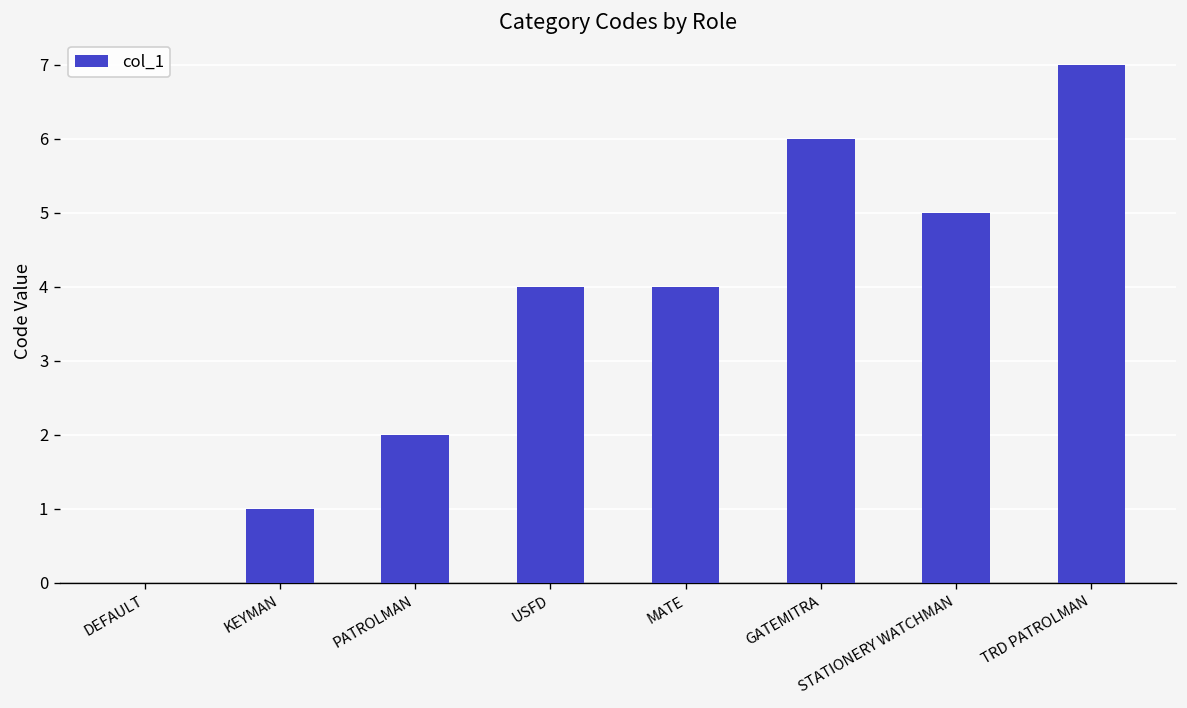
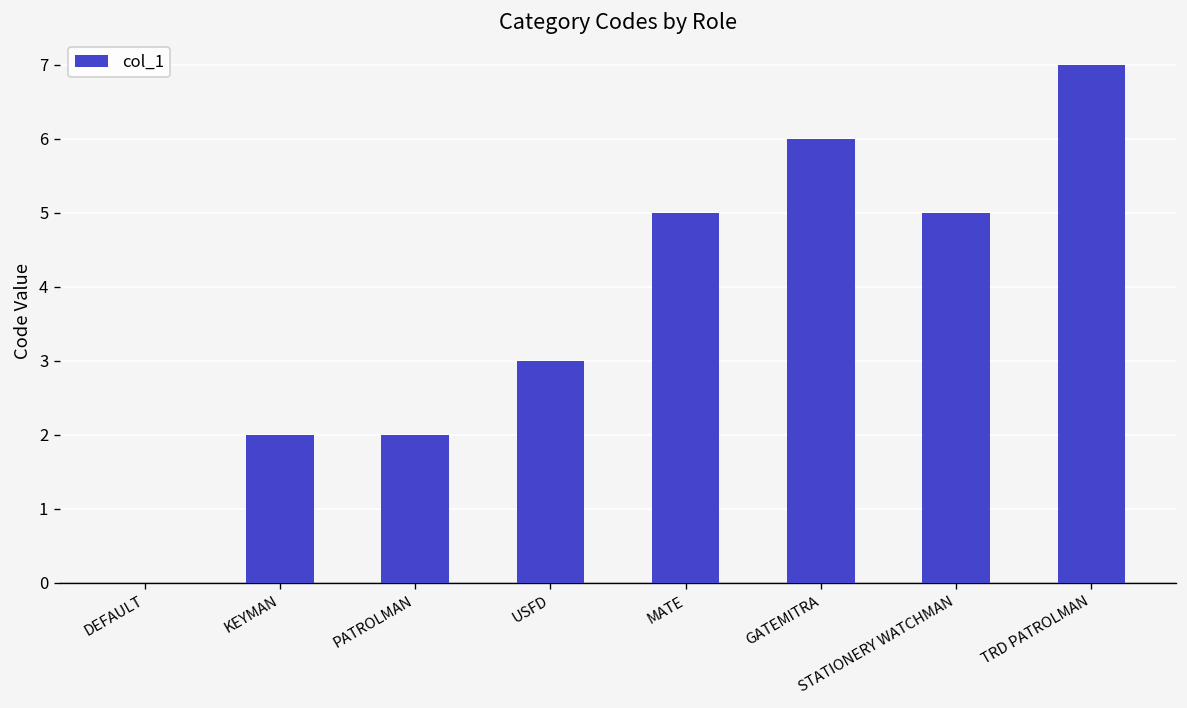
KEYMAN: 1 -> 2
USFD: 4 -> 3
MATE: 4 -> 5
